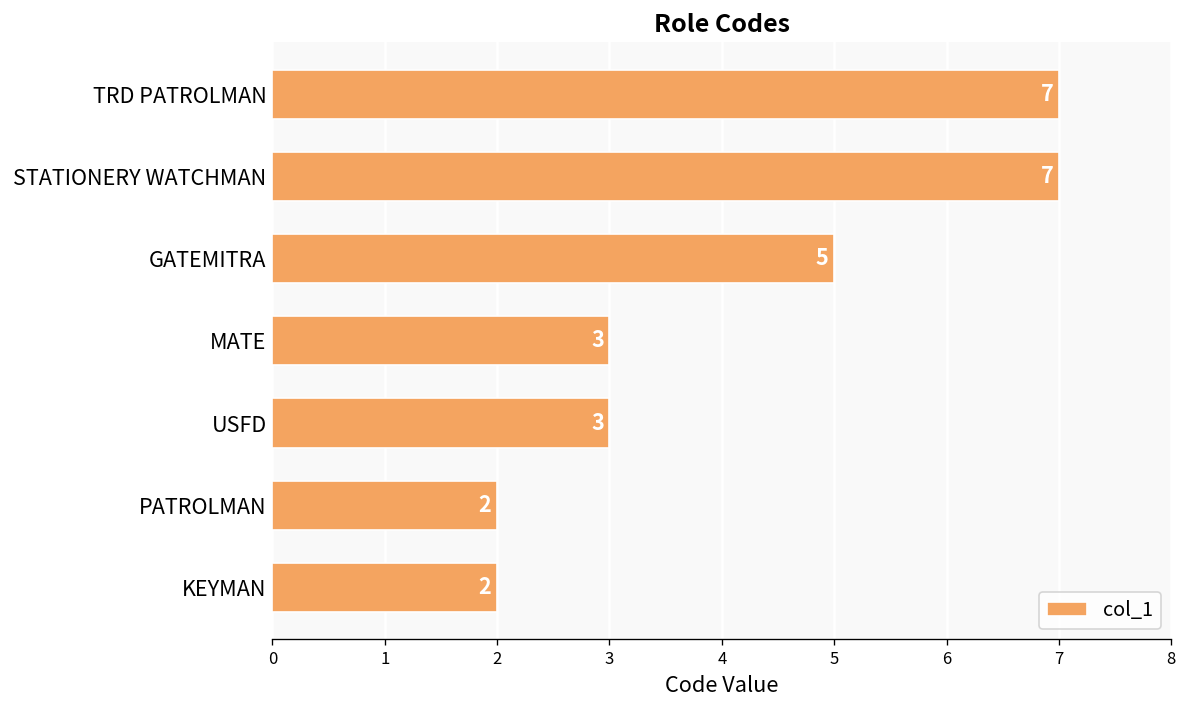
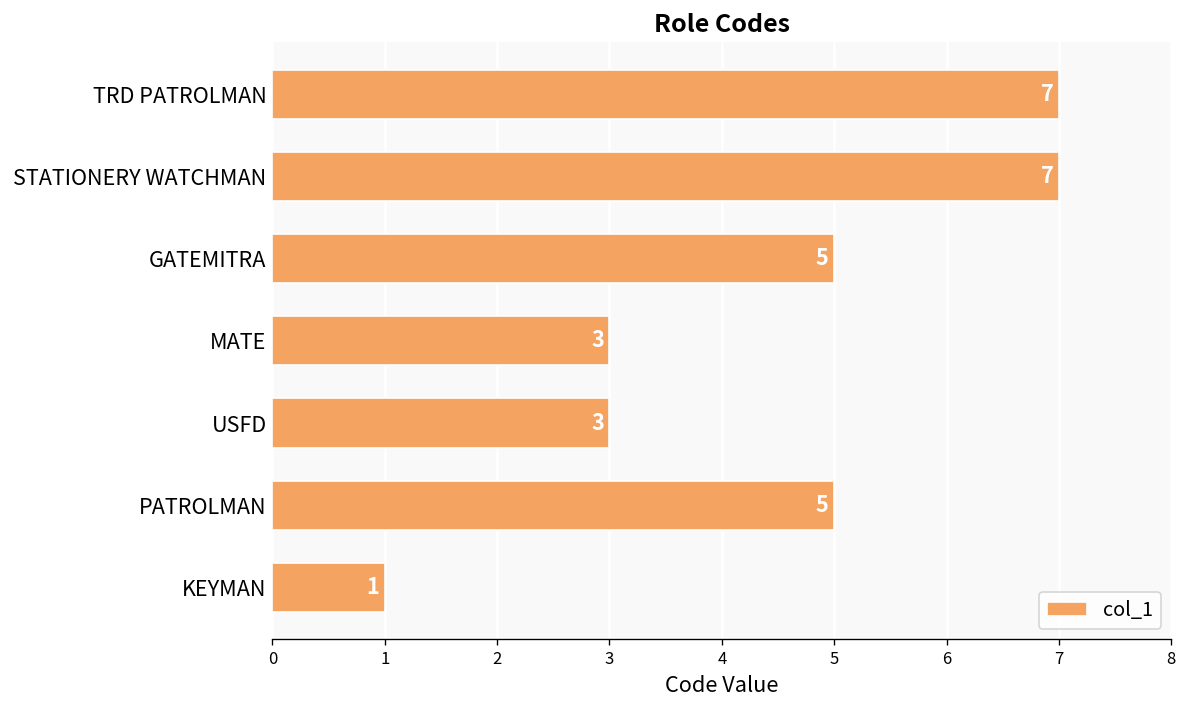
PATROLMAN: 2 -> 5
KEYMAN: 2 -> 1
